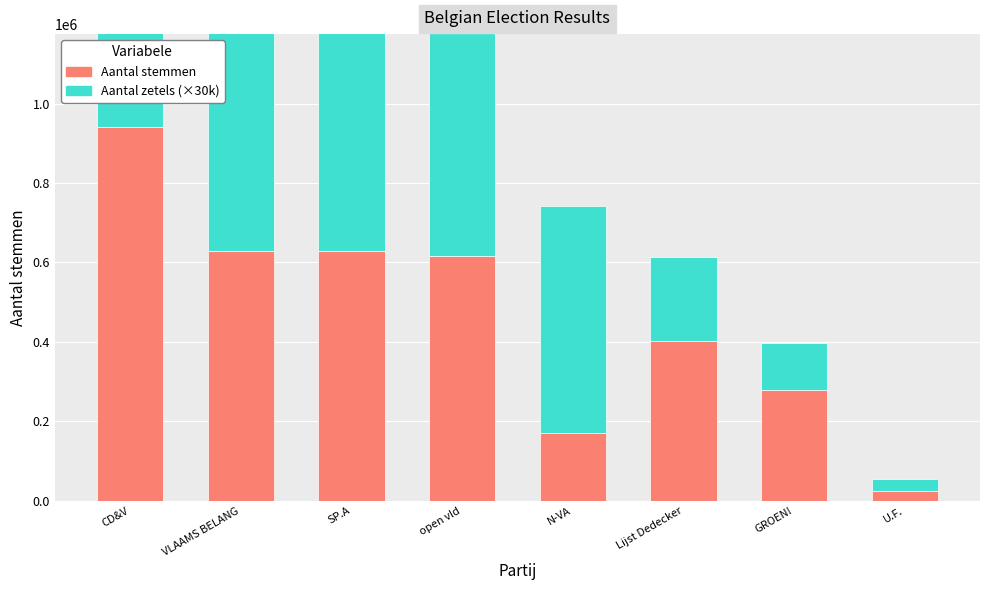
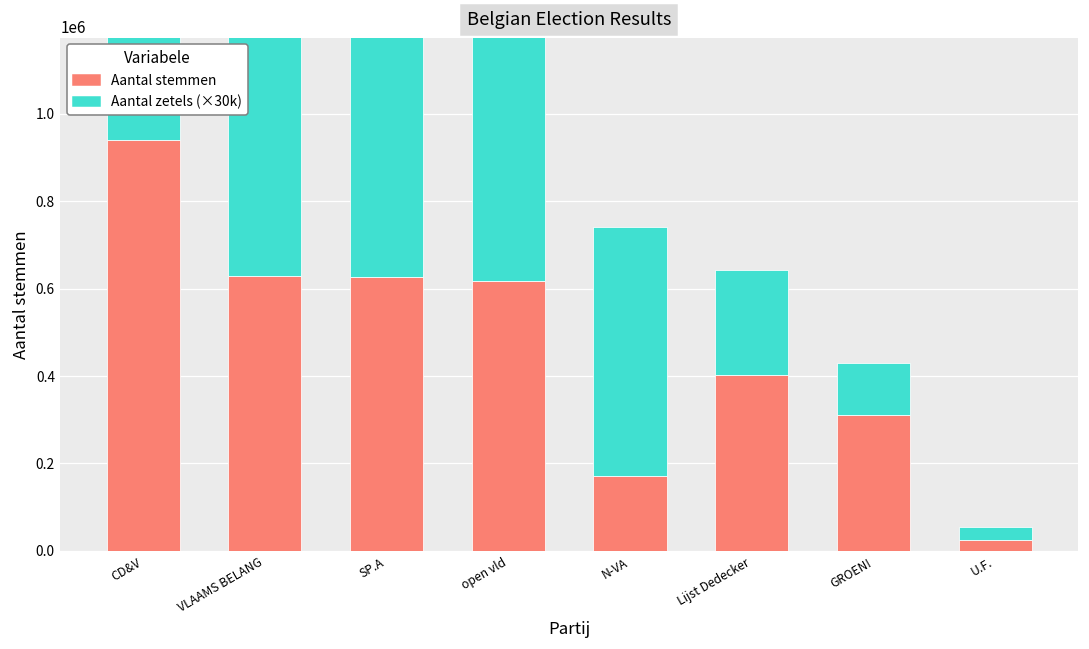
Aantal zetels (×30k), Lijst Dedecker: 210000 -> 240000
Aantal stemmen, GROEN!: 280000 -> 310000
